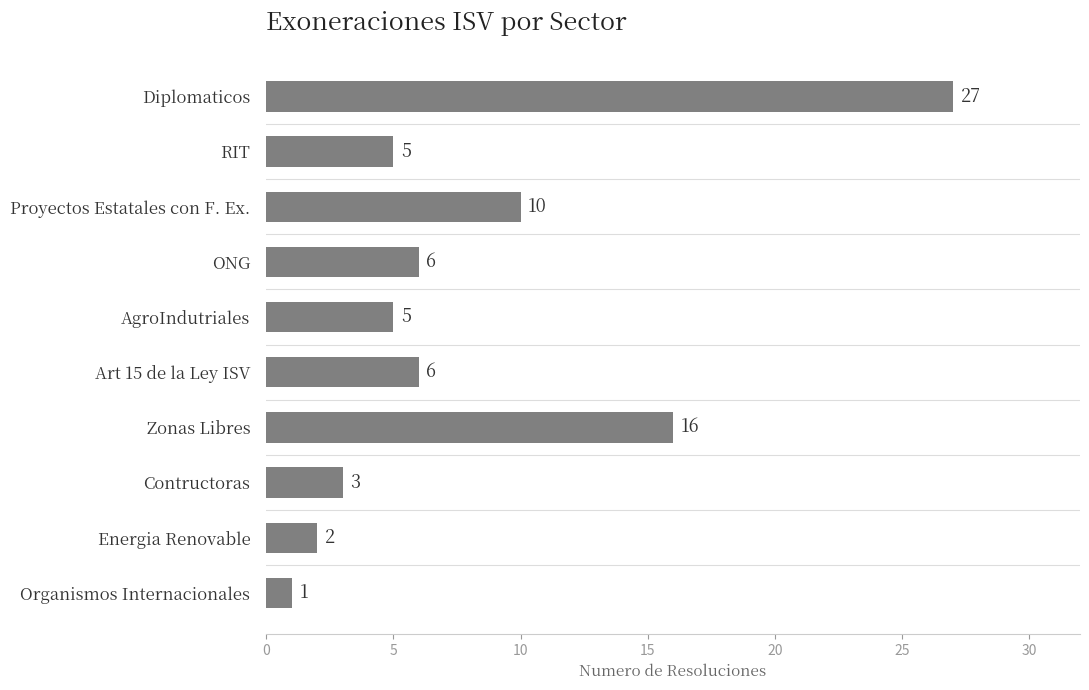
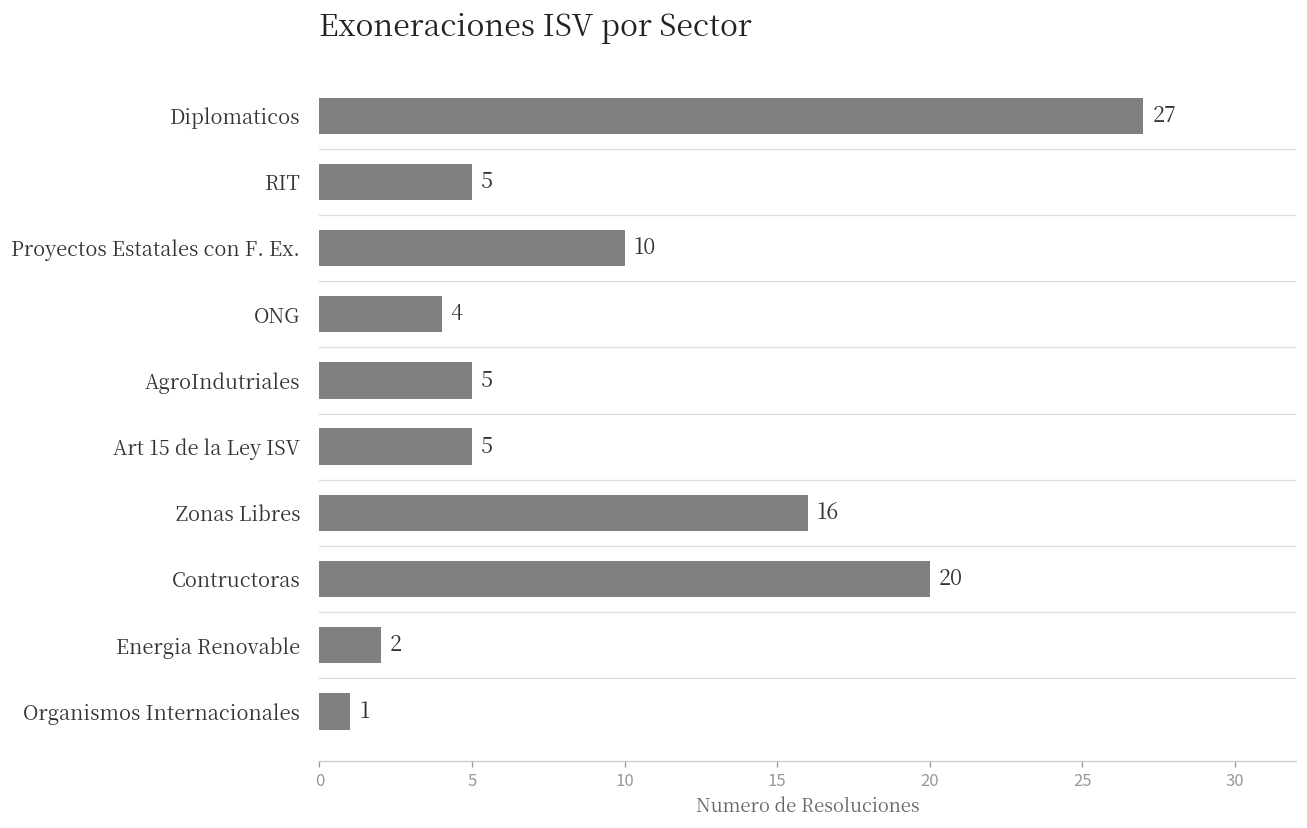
ONG: 6 -> 4
Art 15 de la Ley ISV: 6 -> 5
Contructoras: 3 -> 20
